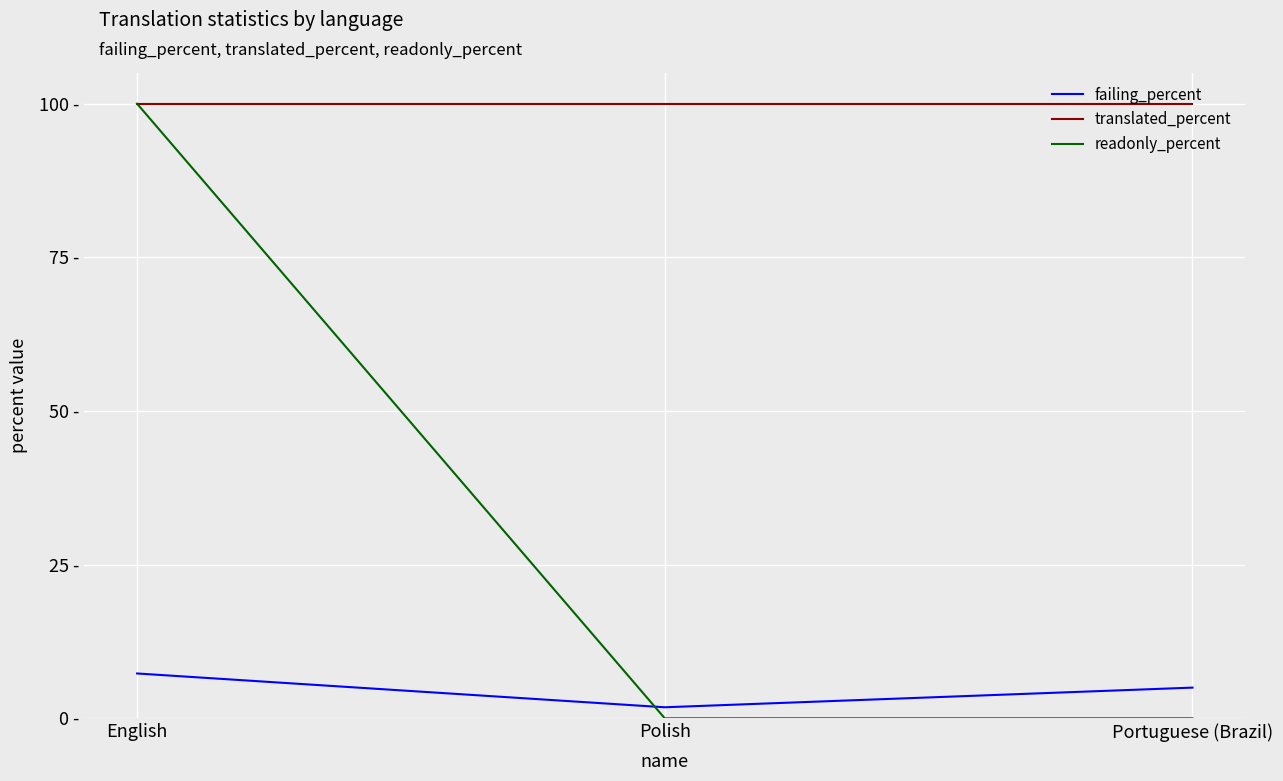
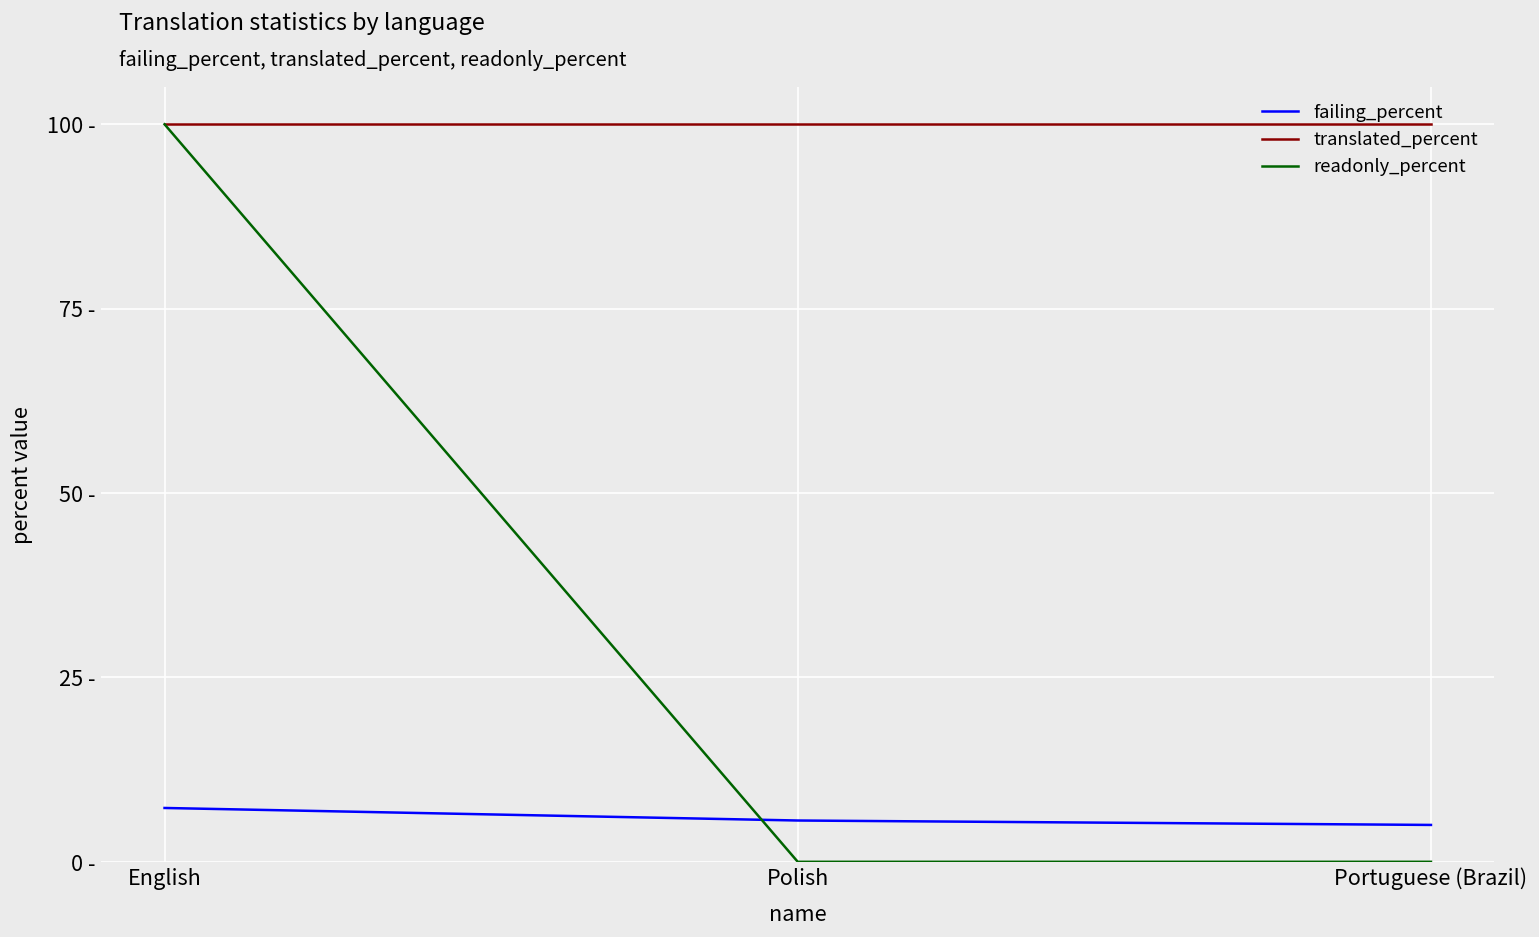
failing_percent, Polish: 2 - -> 6 -
